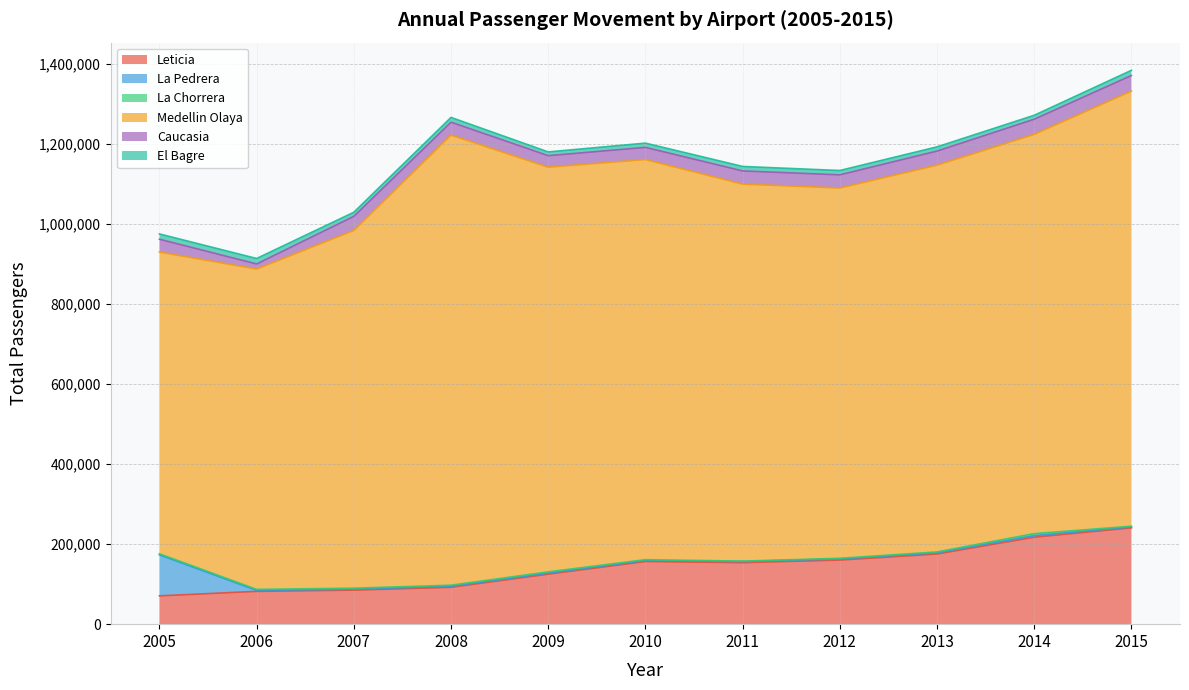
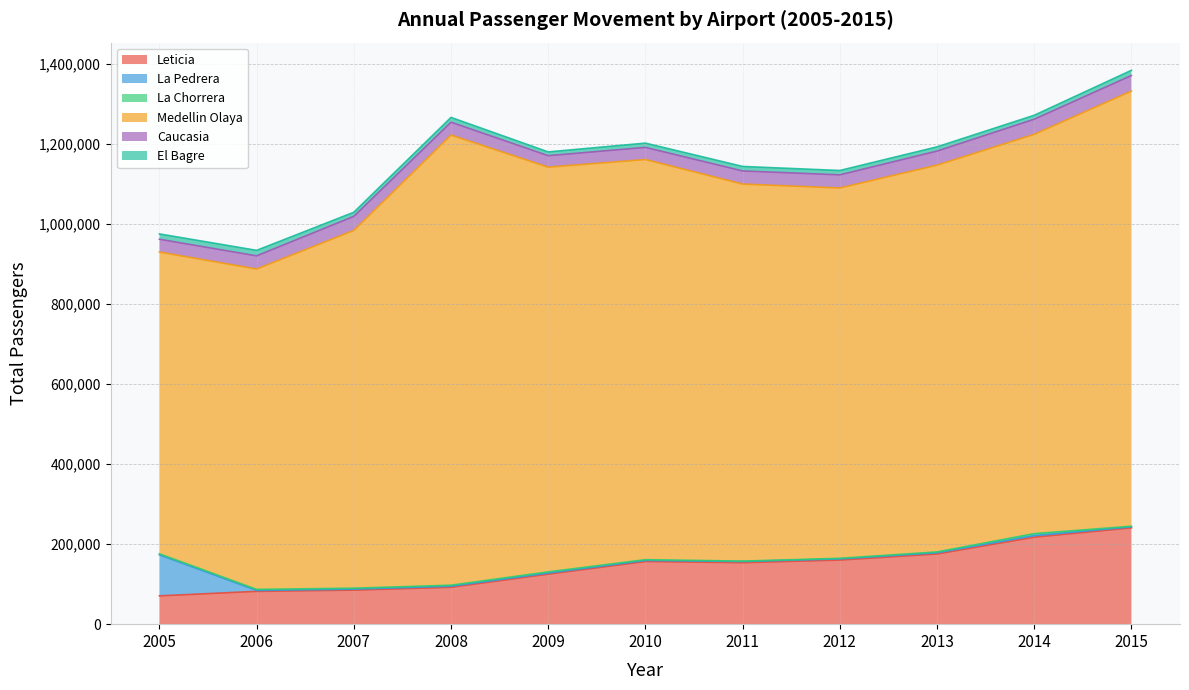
Caucasia, 2006: 10,000 -> 30,000
